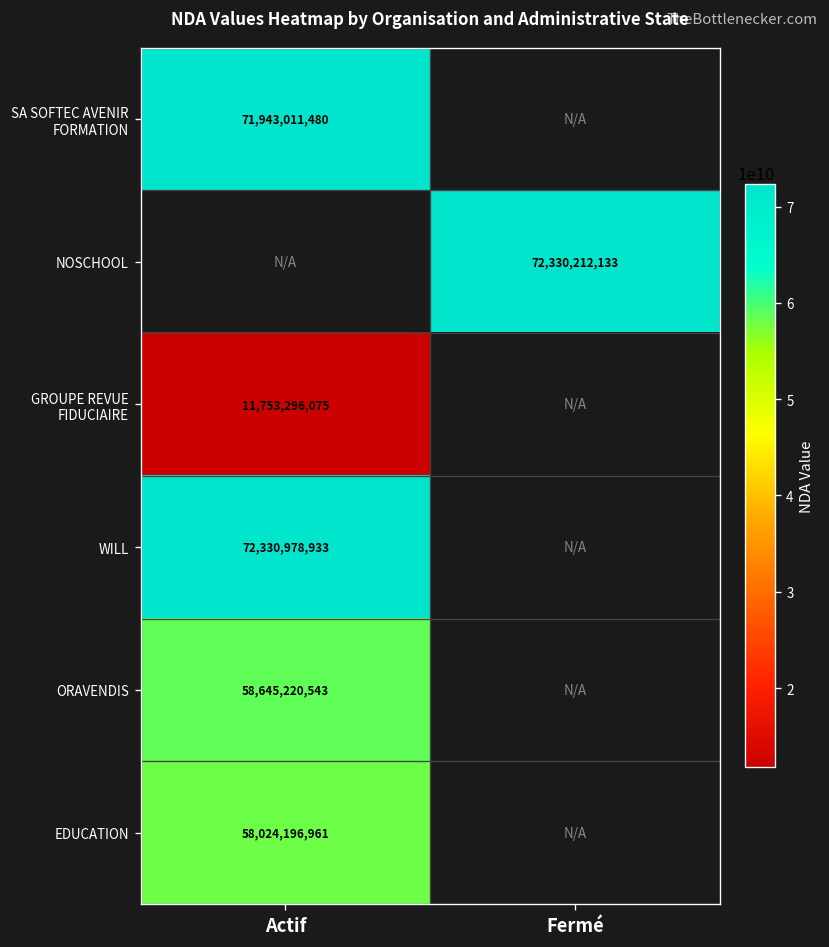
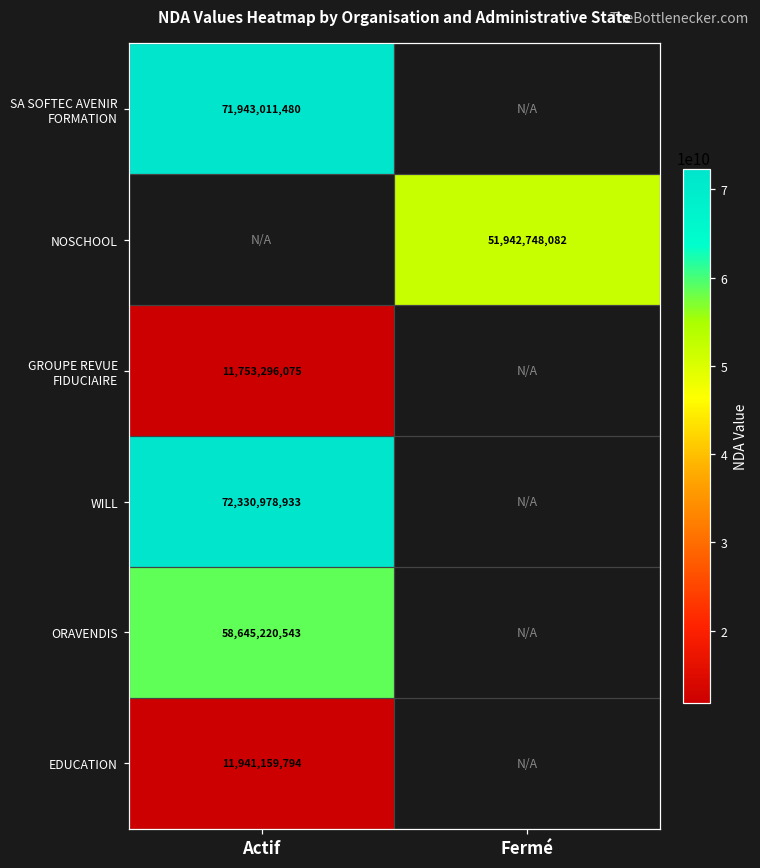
NOSCHOOL, Fermé: 72,330,212,133 -> 51,942,748,082
EDUCATION, Actif: 58,024,196,961 -> 11,941,159,794
